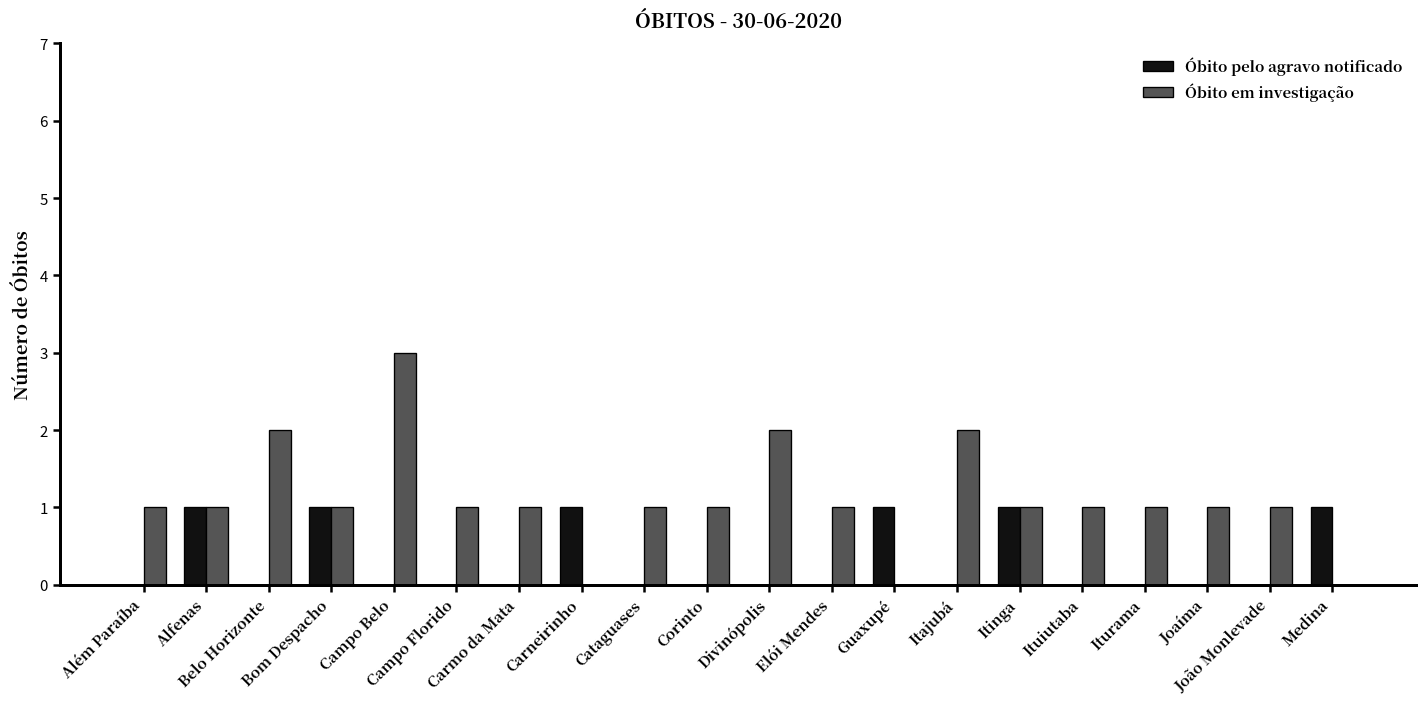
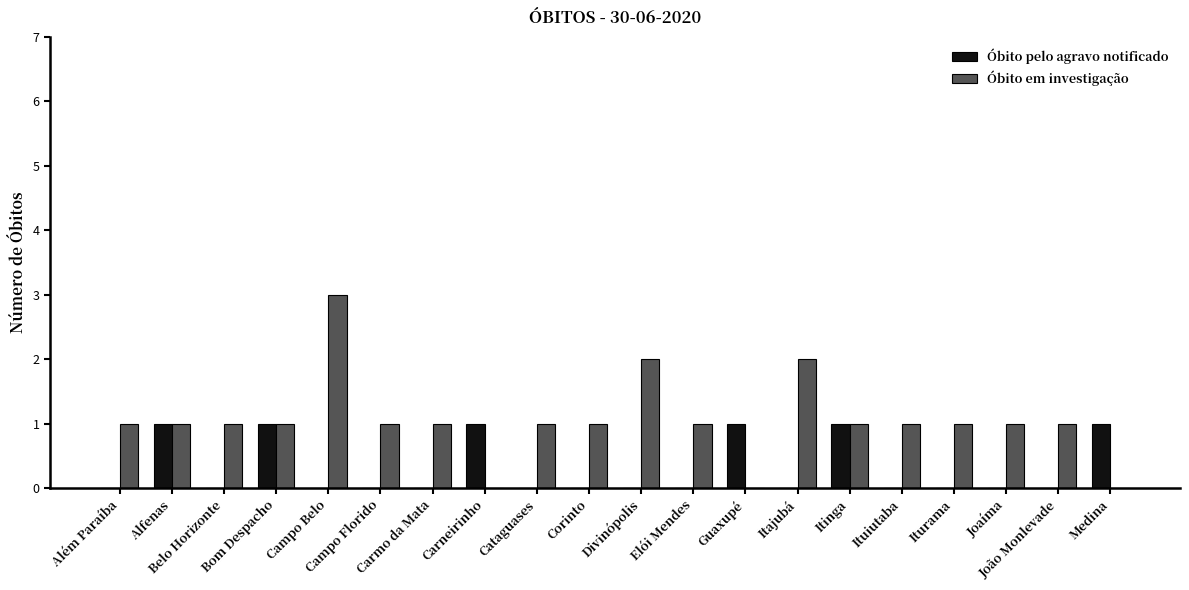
Óbito em investigação, Belo Horizonte: 2 -> 1
